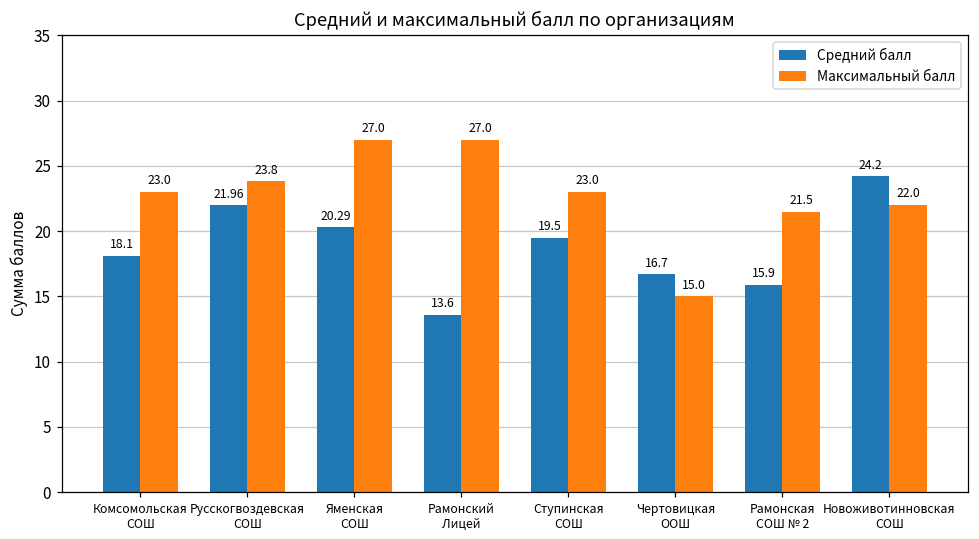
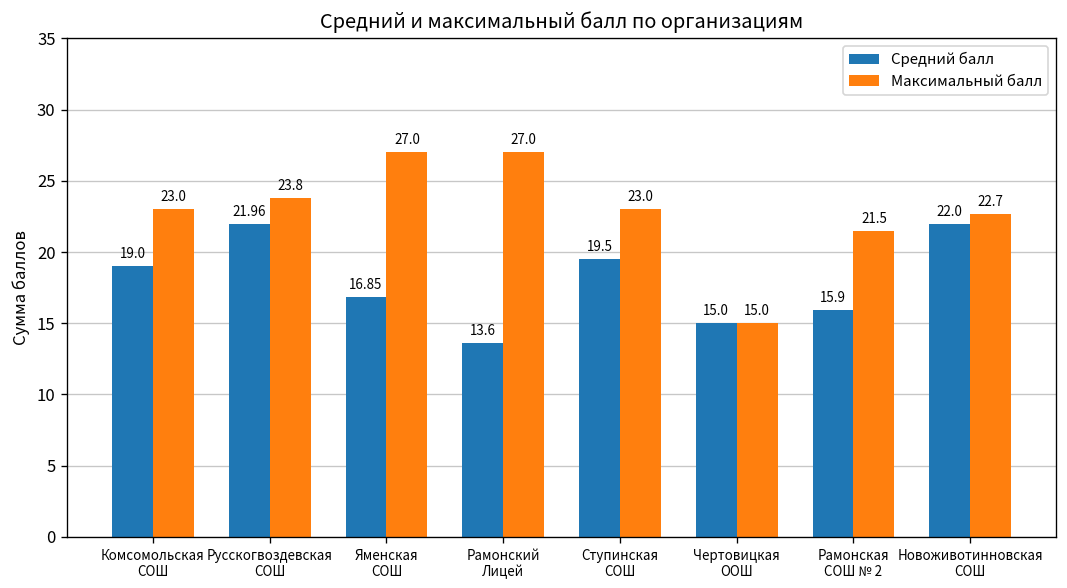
Средний балл, Комсомольская СОШ: 18.1 -> 19.0
Средний балл, Яменская СОШ: 20.29 -> 16.85
Средний балл, Чертовицкая ООШ: 16.7 -> 15.0
Средний балл, Новоживотинновская СОШ: 24.2 -> 22.0
Максимальный балл, Новоживотинновская СОШ: 22.0 -> 22.7
